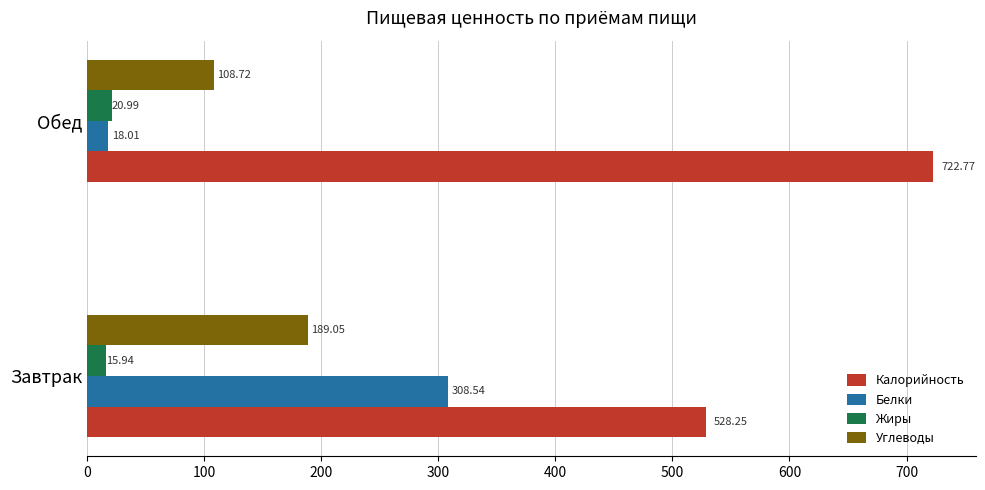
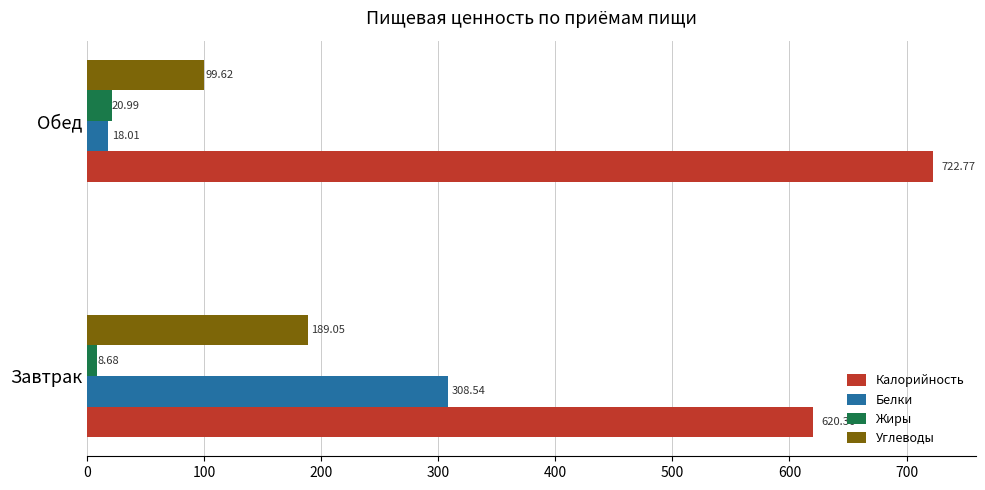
Углеводы, Обед: 108.72 -> 99.62
Жиры, Завтрак: 15.94 -> 8.68
Калорийность, Завтрак: 528.25 -> 620.36
